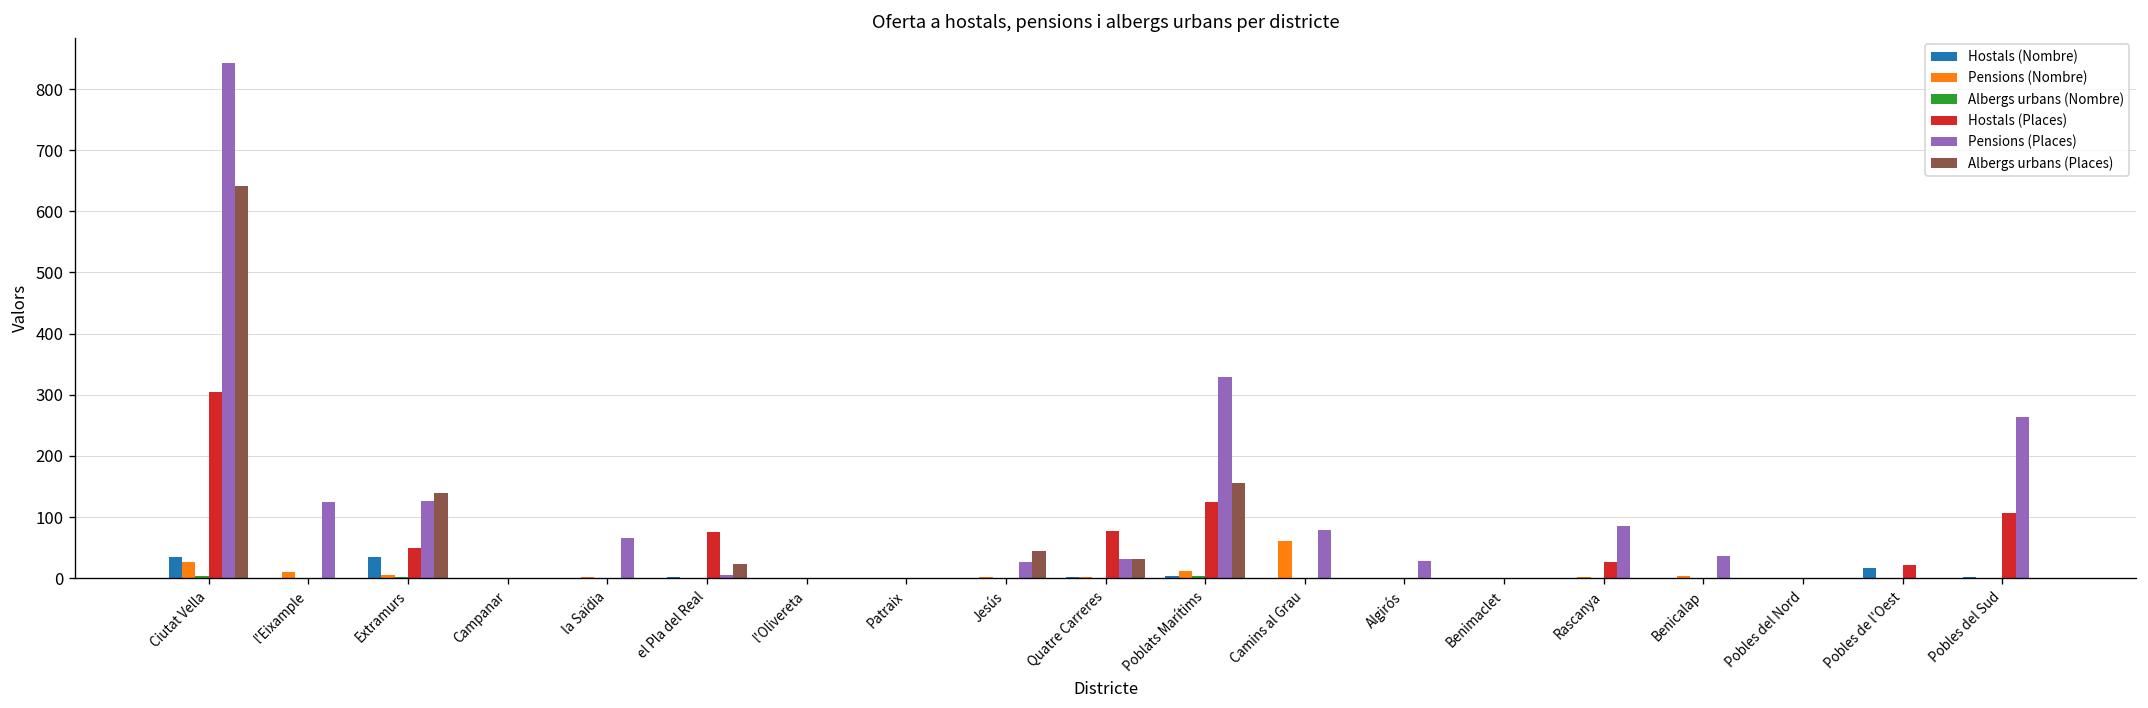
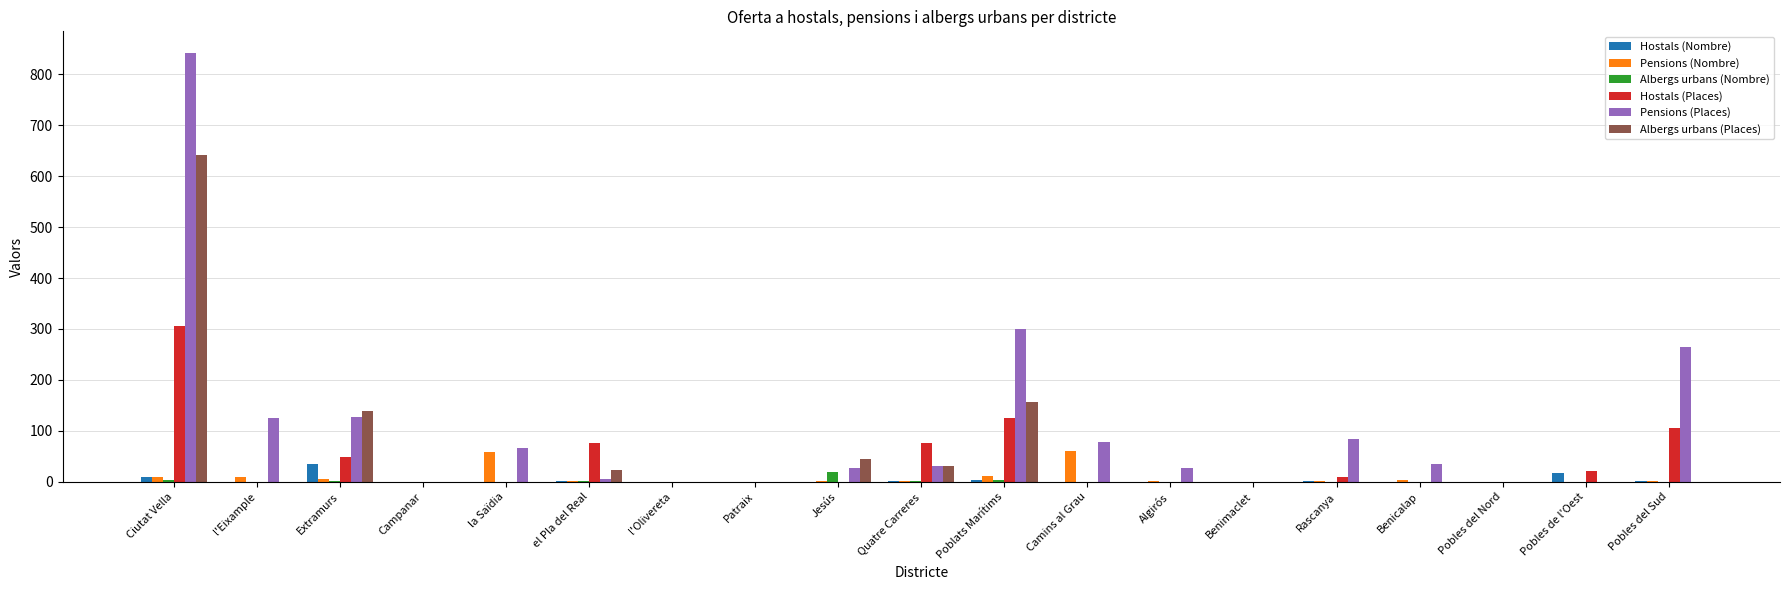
Hostals (Nombre), Ciutat Vella: 40 -> 10
Pensions (Nombre), Ciutat Vella: 30 -> 10
Pensions (Nombre), la Saïdia: 0 -> 60
Albergs urbans (Nombre), Jesús: 0 -> 20
Pensions (Places), Poblats Marítims: 330 -> 300
Hostals (Places), Rascanya: 30 -> 10
